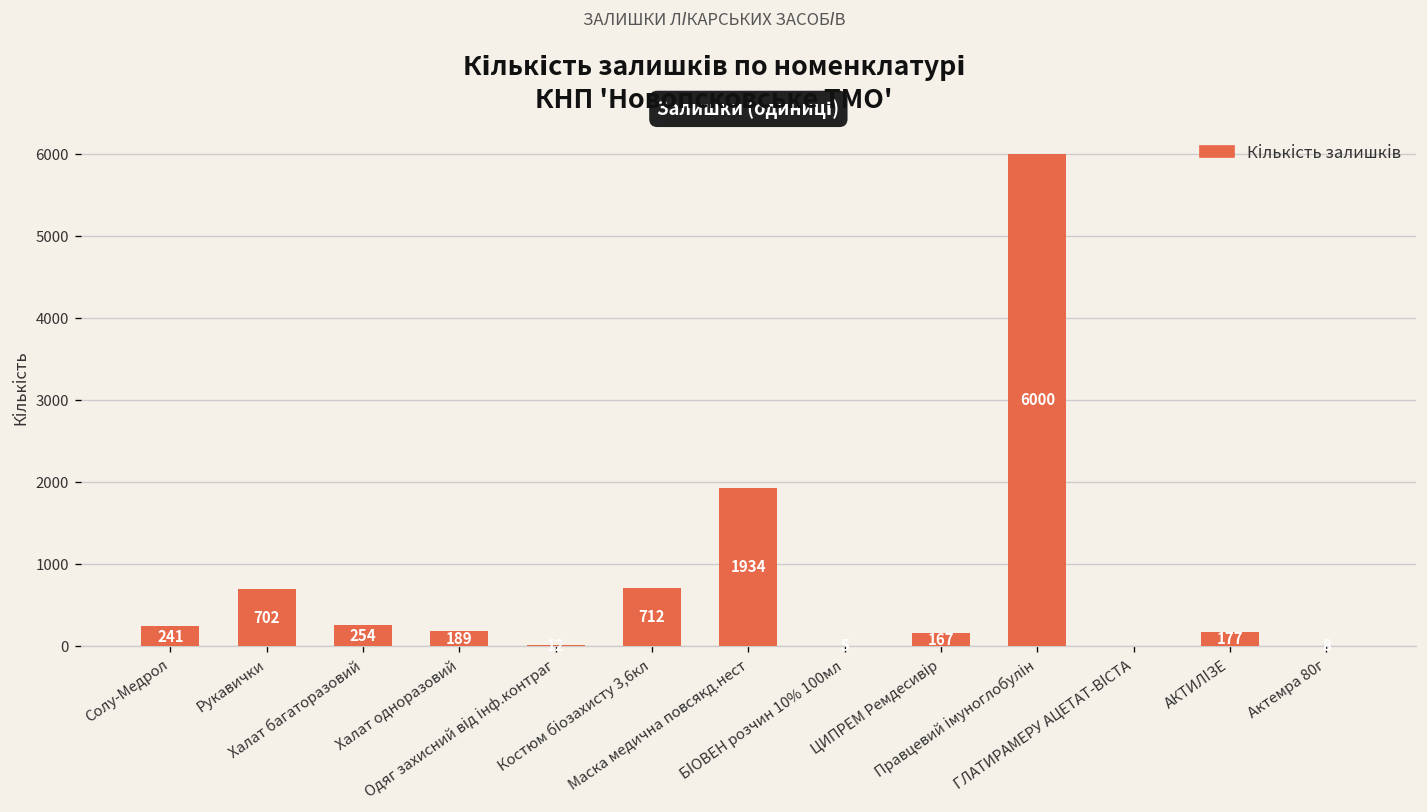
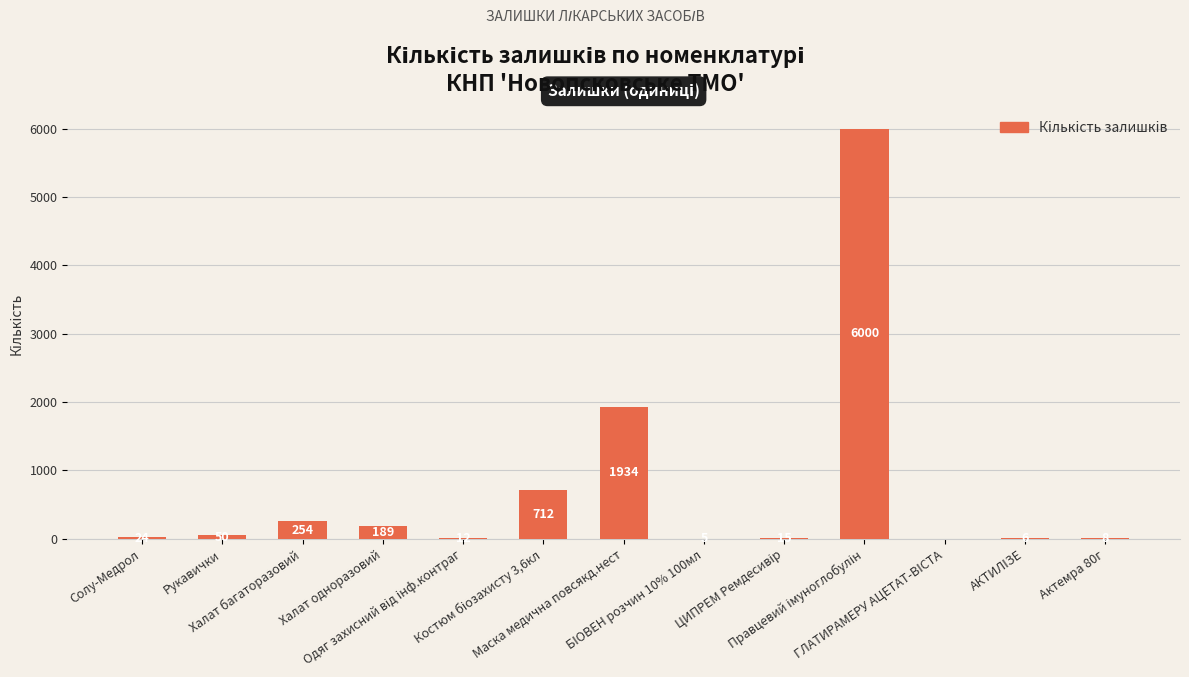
Солу-Медрол: 200 -> 0
Рукавички: 700 -> 100
ЦИПРЕМ Ремдесивір: 200 -> 0
АКТИЛІЗЕ: 200 -> 0
